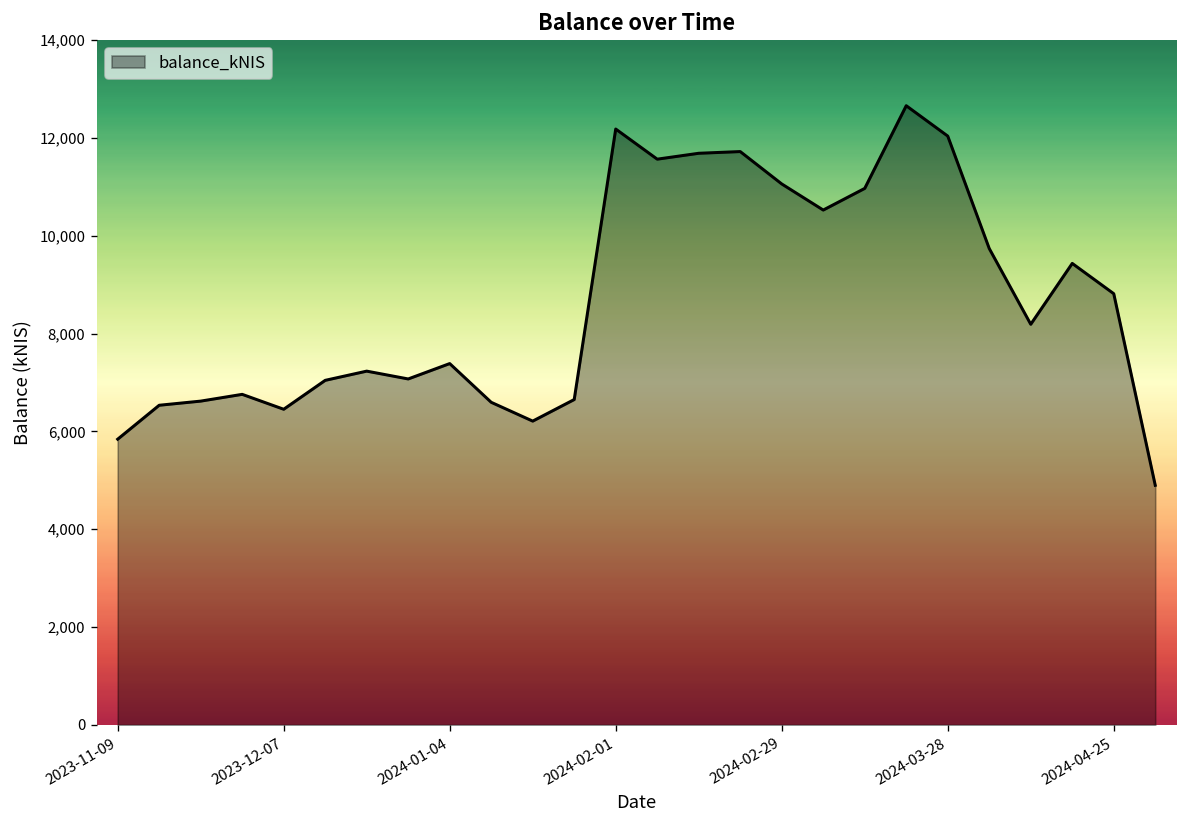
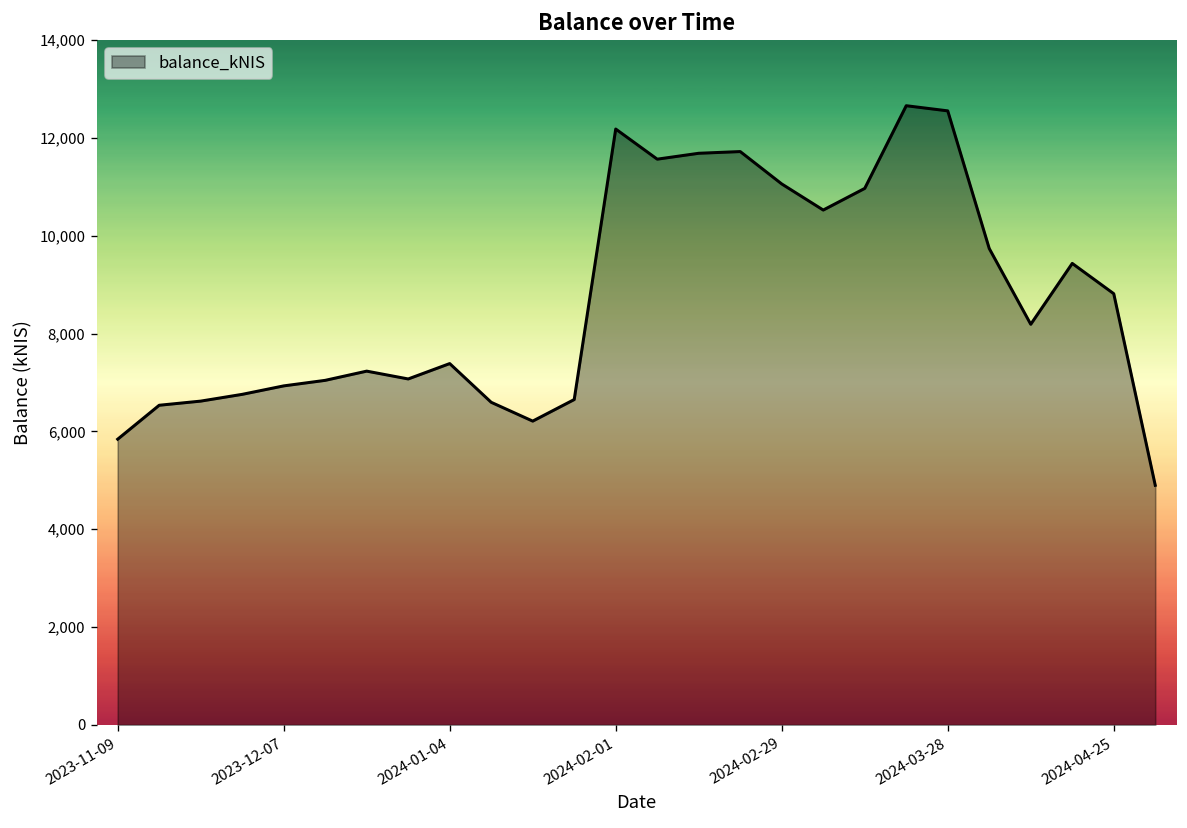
2023-12-07: 6,500 -> 6,900
2024-03-28: 12,000 -> 12,600
